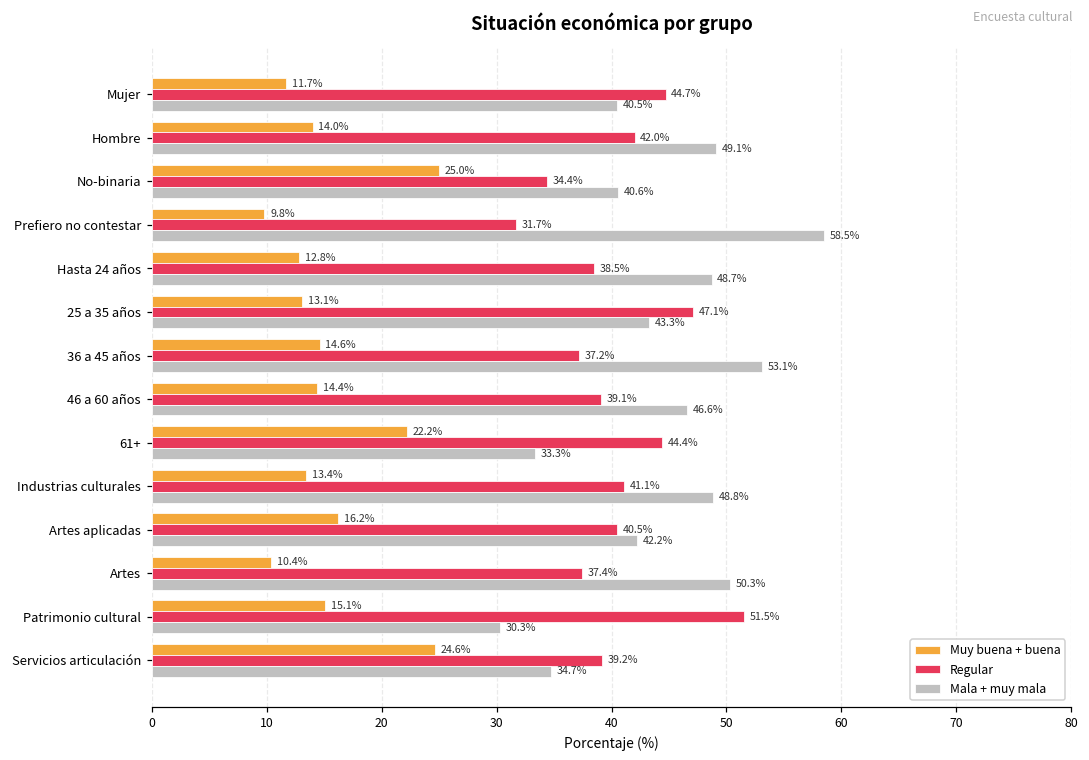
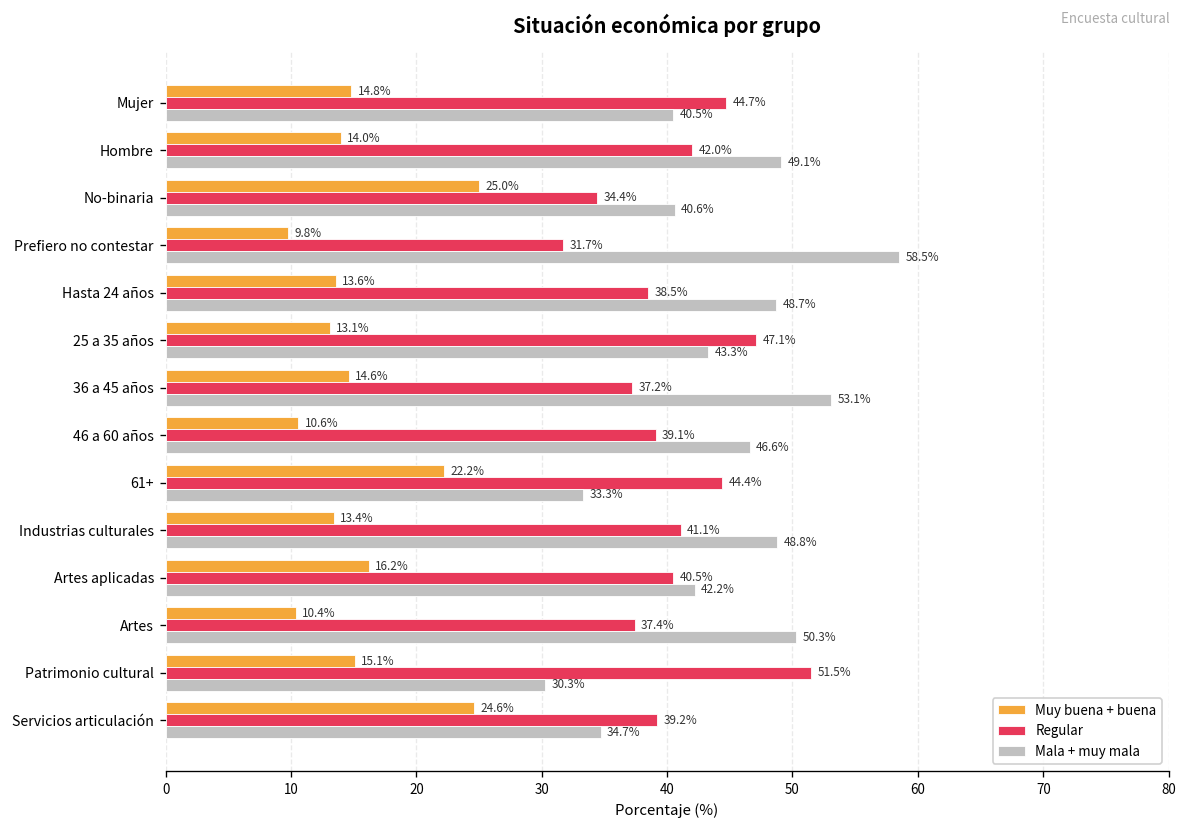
Muy buena + buena, Mujer: 11.7% -> 14.8%
Muy buena + buena, Hasta 24 años: 12.8% -> 13.6%
Muy buena + buena, 46 a 60 años: 14.4% -> 10.6%
